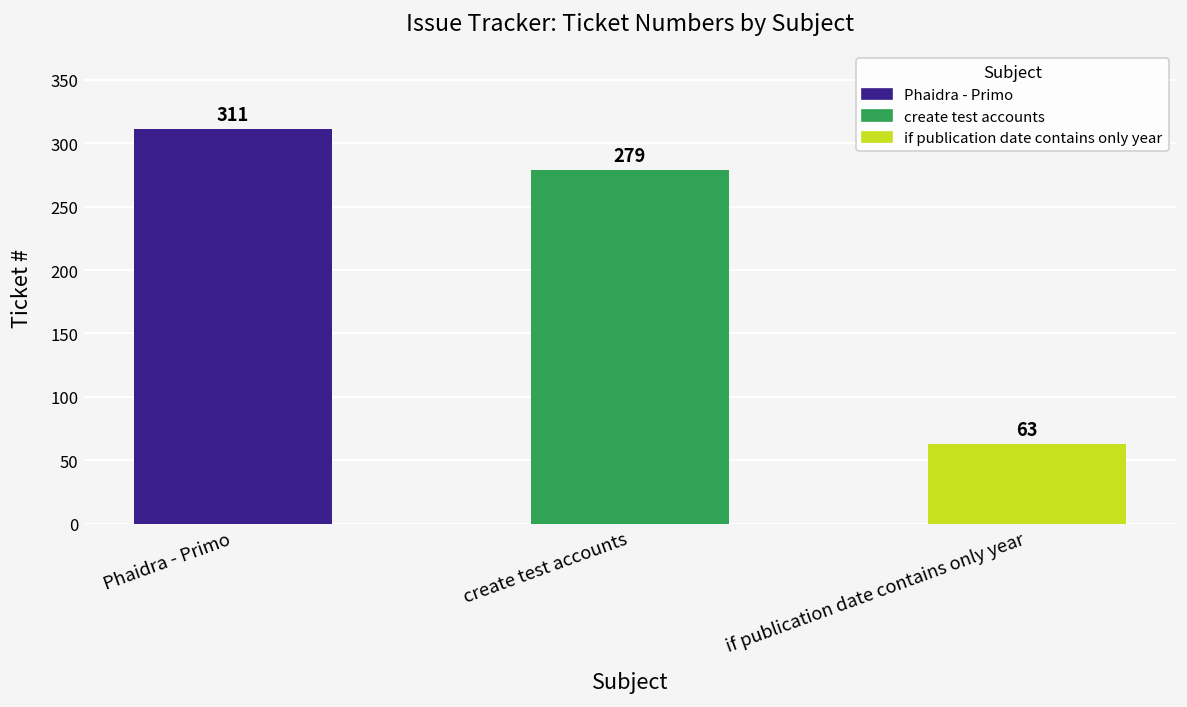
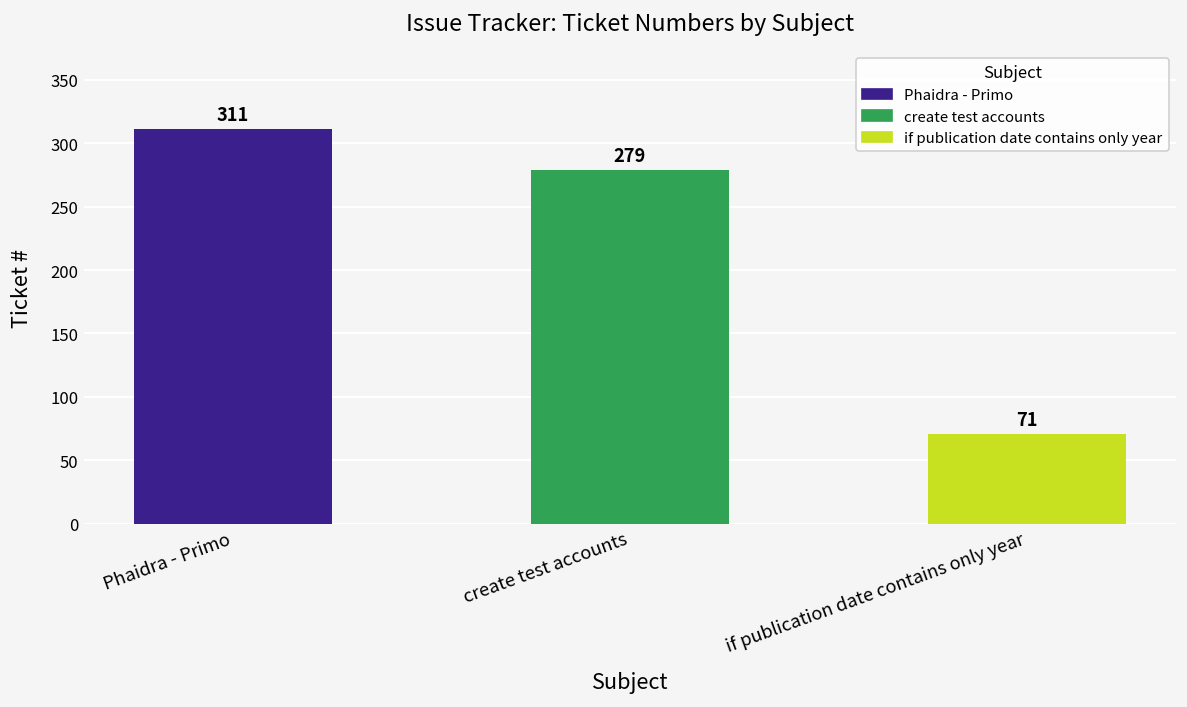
if publication date contains only year: 63 -> 71
